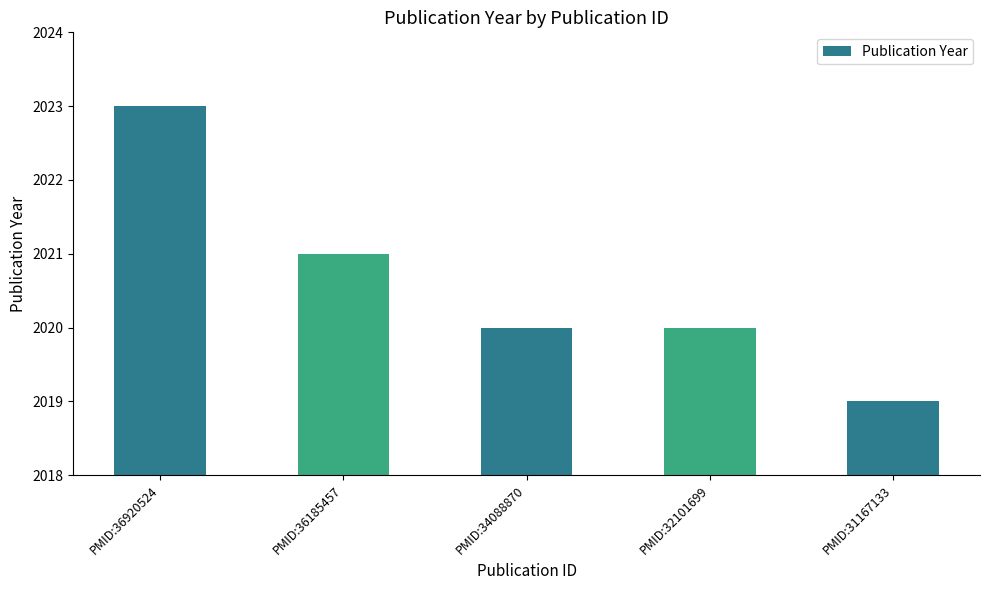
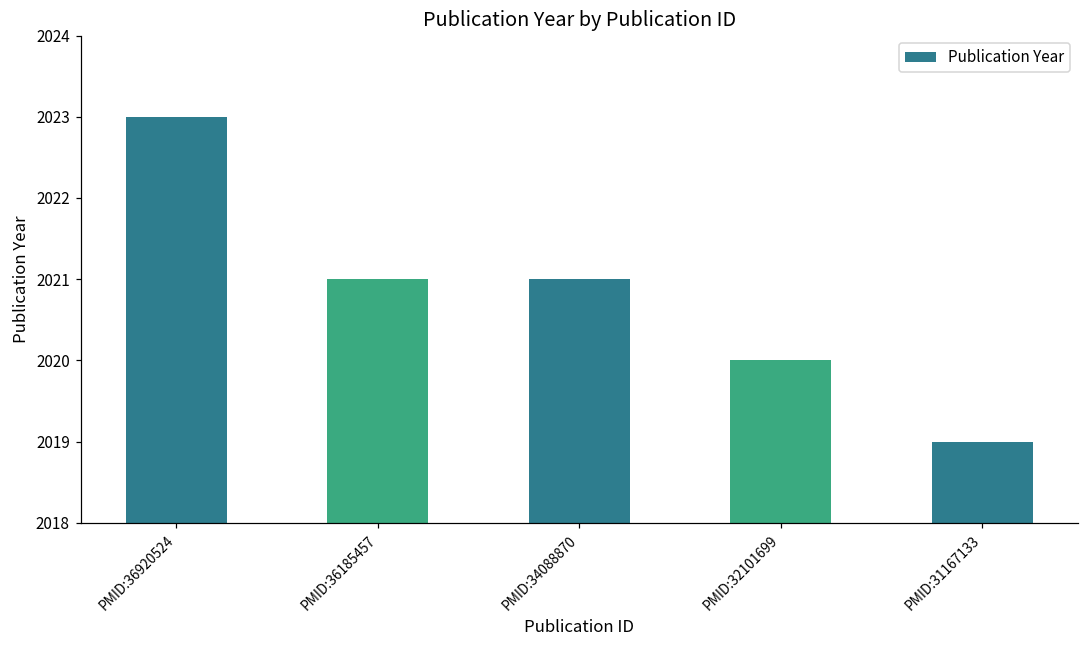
PMID:34088870: 2020 -> 2021
